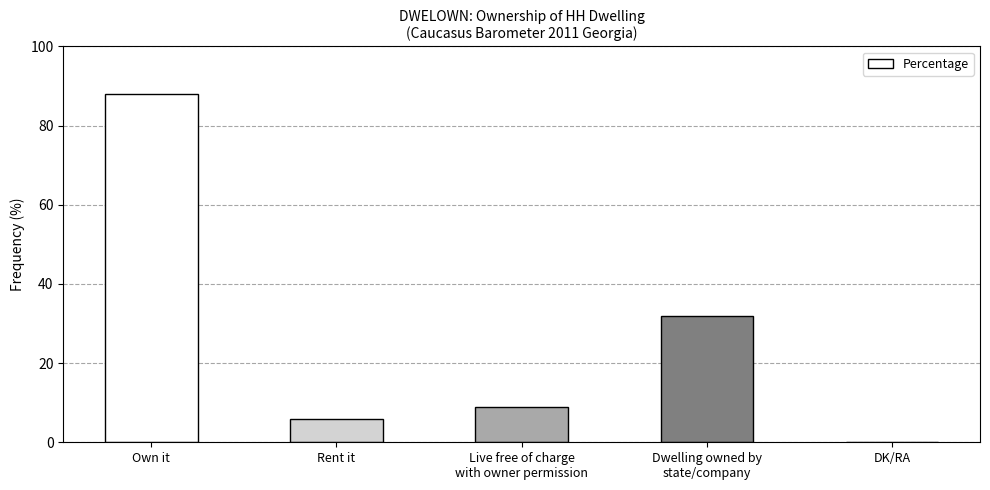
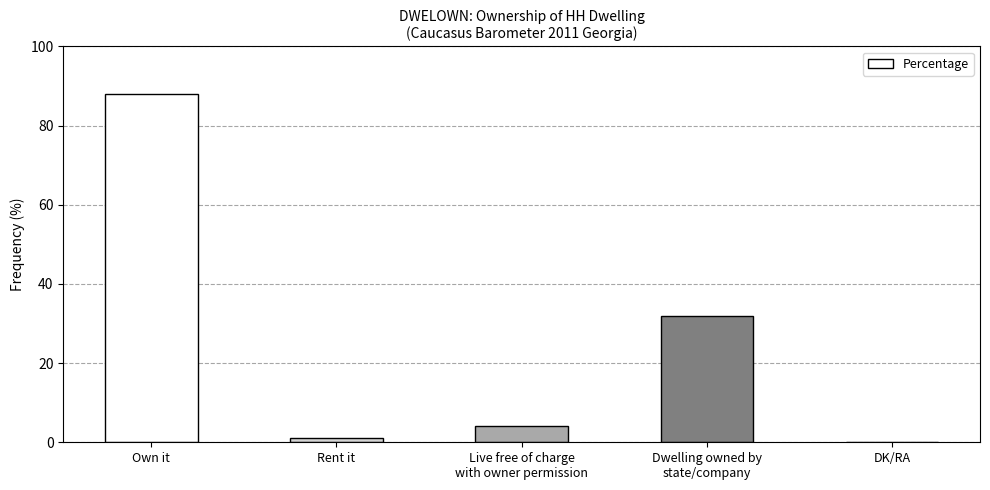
Rent it: 6 -> 1
Live free of charge with owner permission: 9 -> 4
